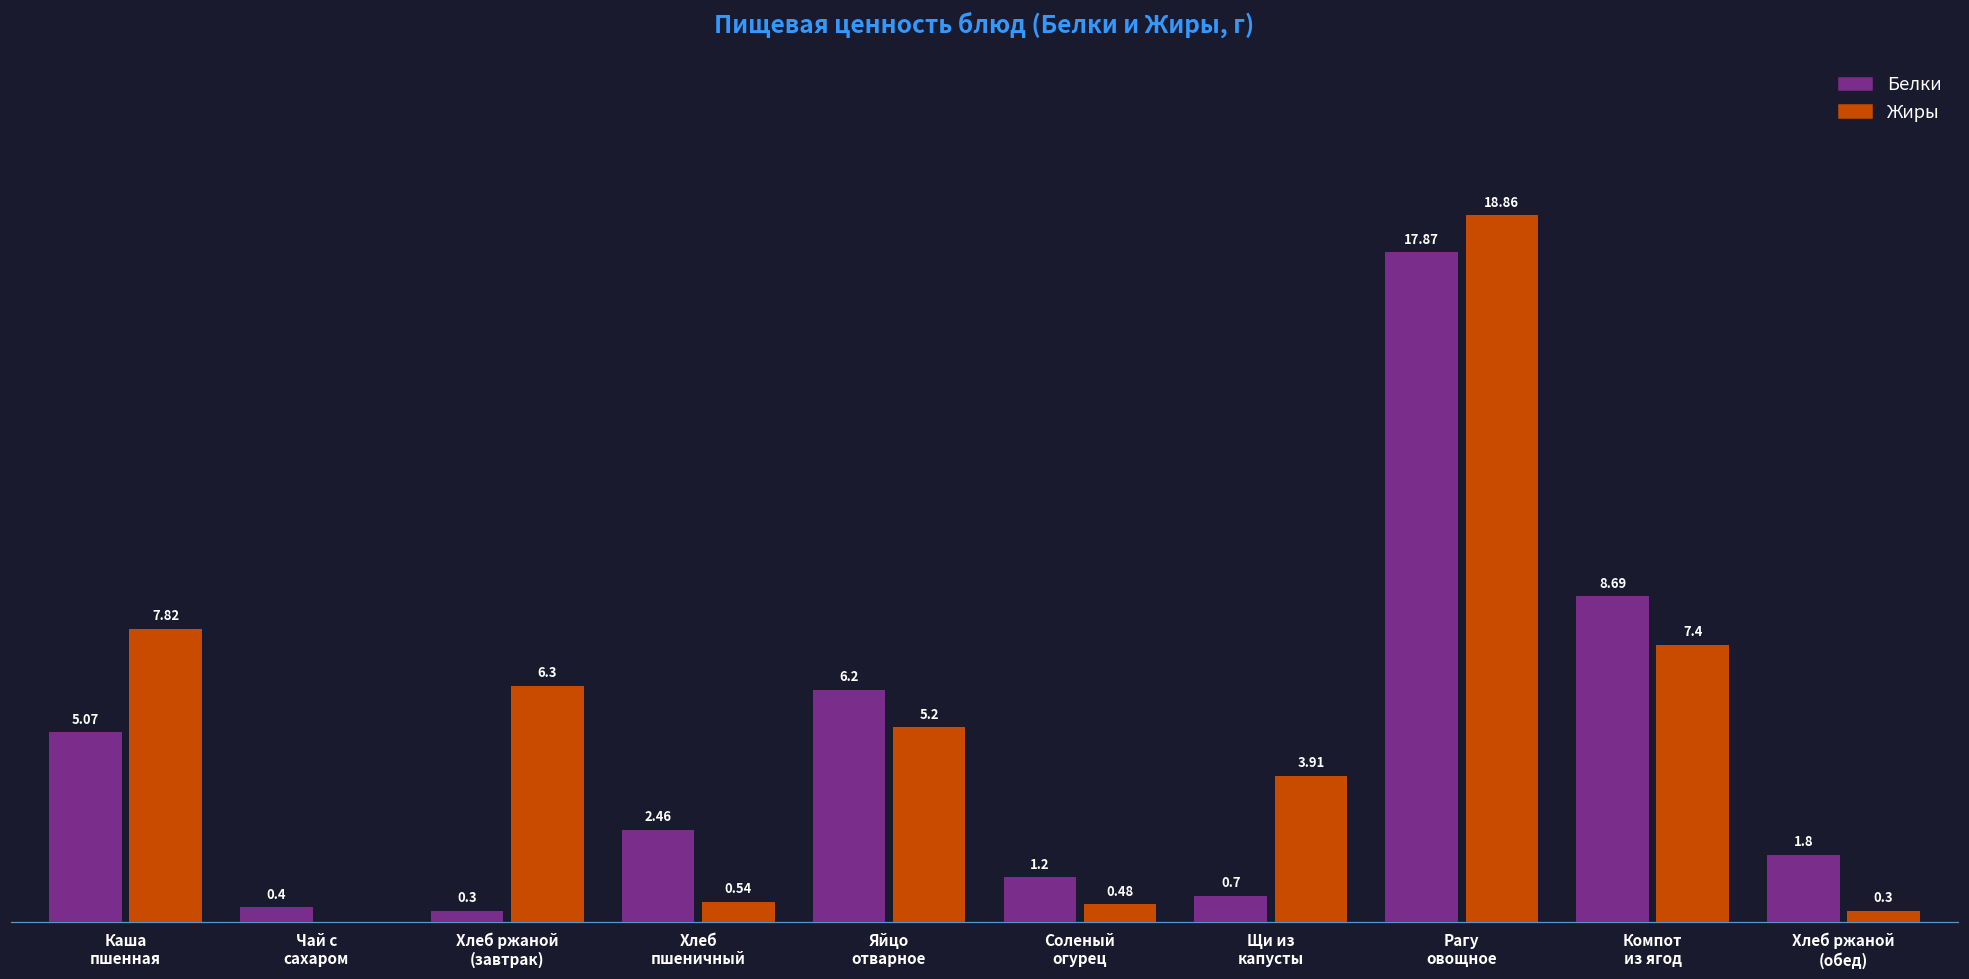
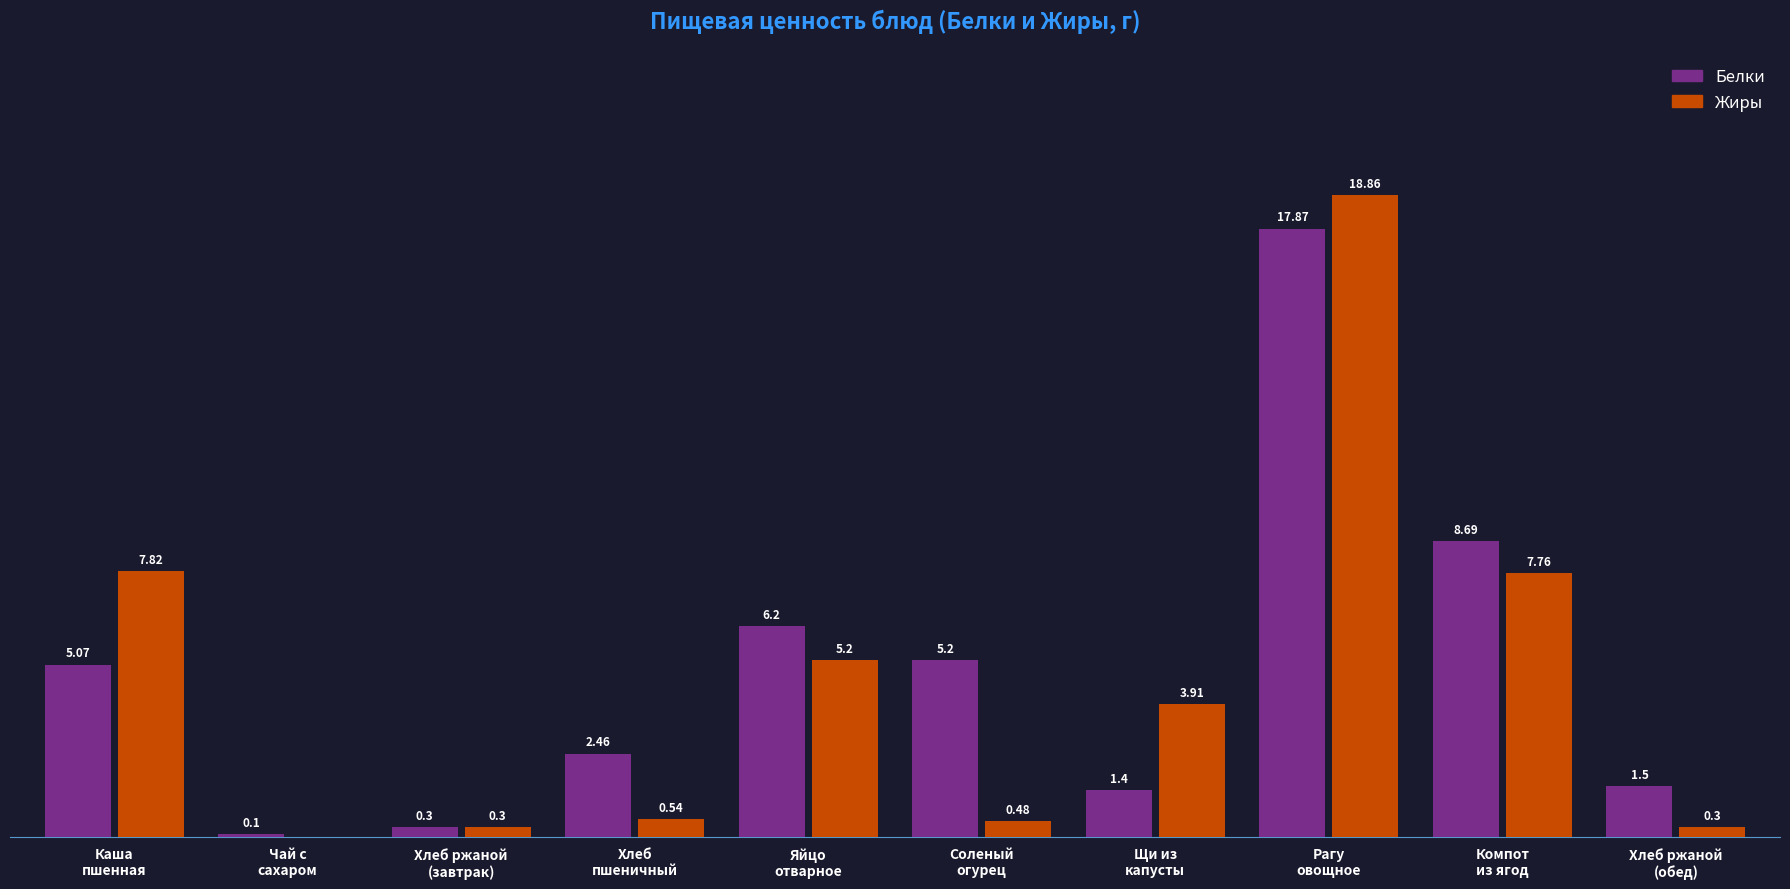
Белки, Чай с сахаром: 0.4 -> 0.1
Жиры, Хлеб ржаной (завтрак): 6.3 -> 0.3
Белки, Соленый огурец: 1.2 -> 5.2
Белки, Щи из капусты: 0.7 -> 1.4
Жиры, Компот из ягод: 7.4 -> 7.76
Белки, Хлеб ржаной (обед): 1.8 -> 1.5
